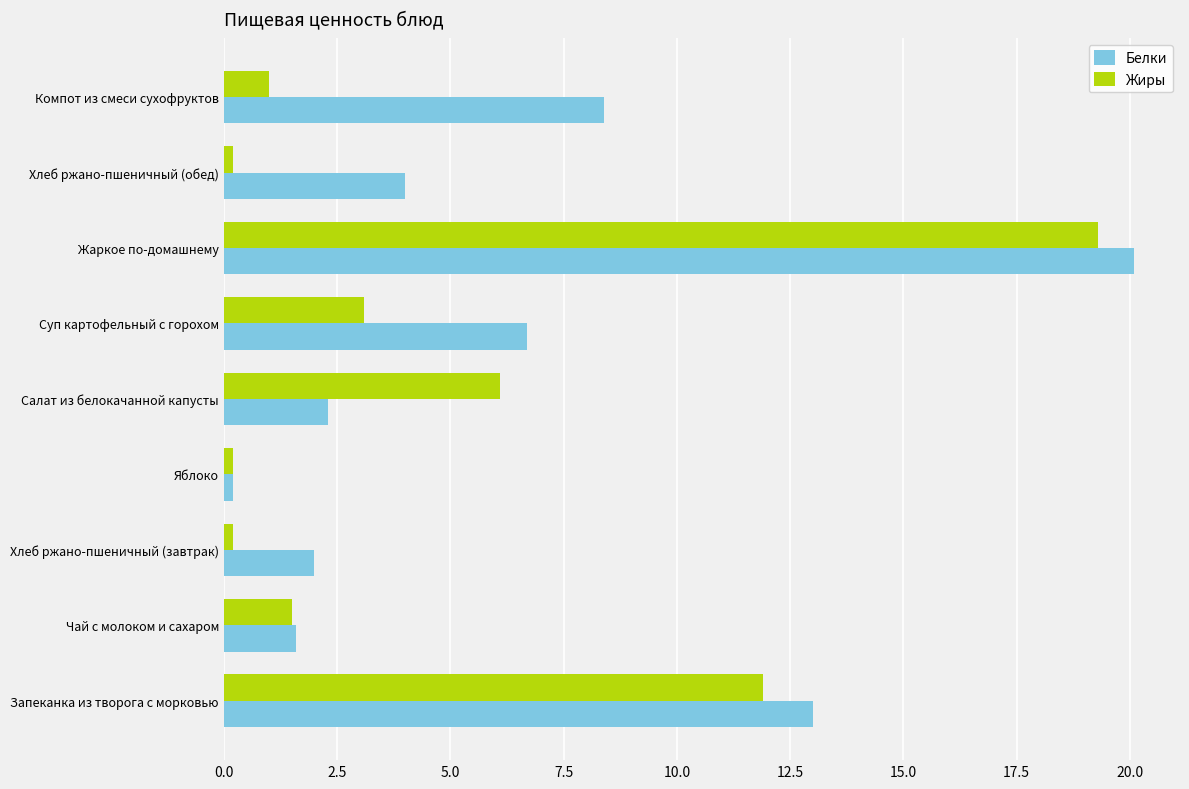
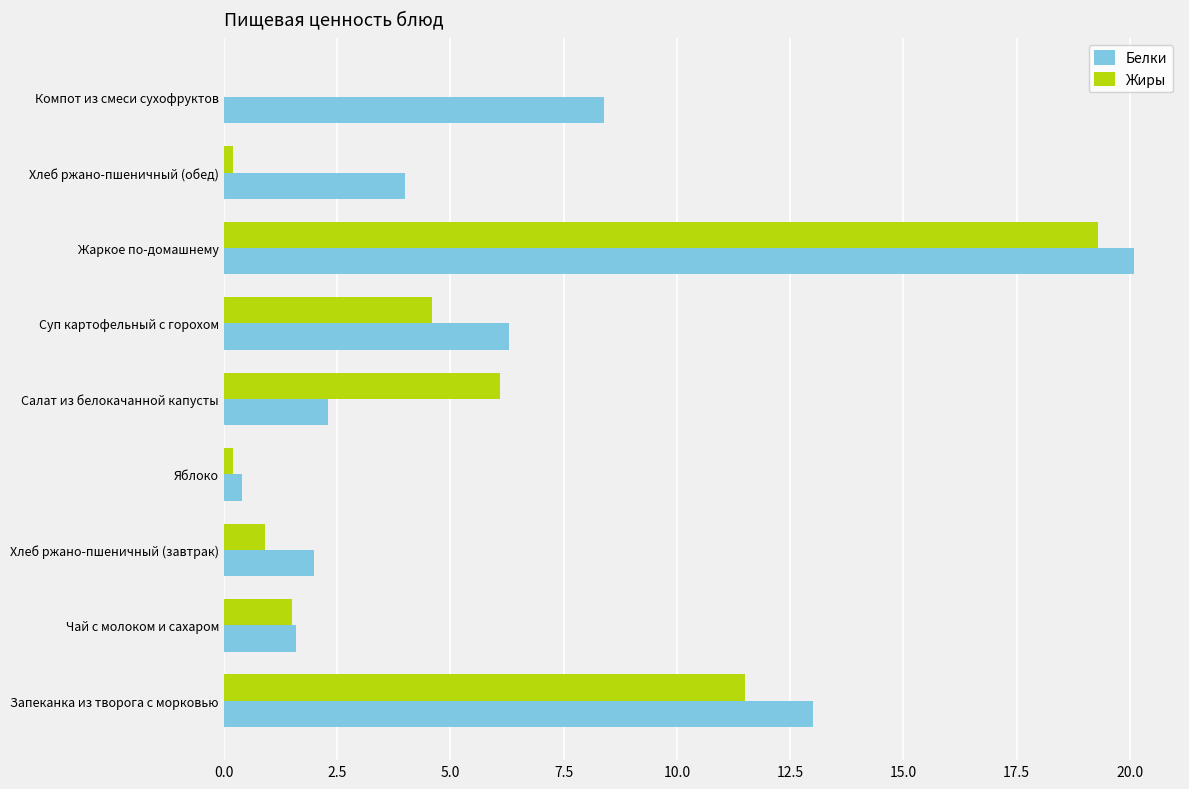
Жиры, Компот из смеси сухофруктов: 1 -> 0
Жиры, Суп картофельный с горохом: 3.1 -> 4.6
Белки, Суп картофельный с горохом: 6.7 -> 6.3
Белки, Яблоко: 0.2 -> 0.4
Жиры, Хлеб ржано-пшеничный (завтрак): 0.2 -> 0.9
Жиры, Запеканка из творога с морковью: 11.9 -> 11.5
